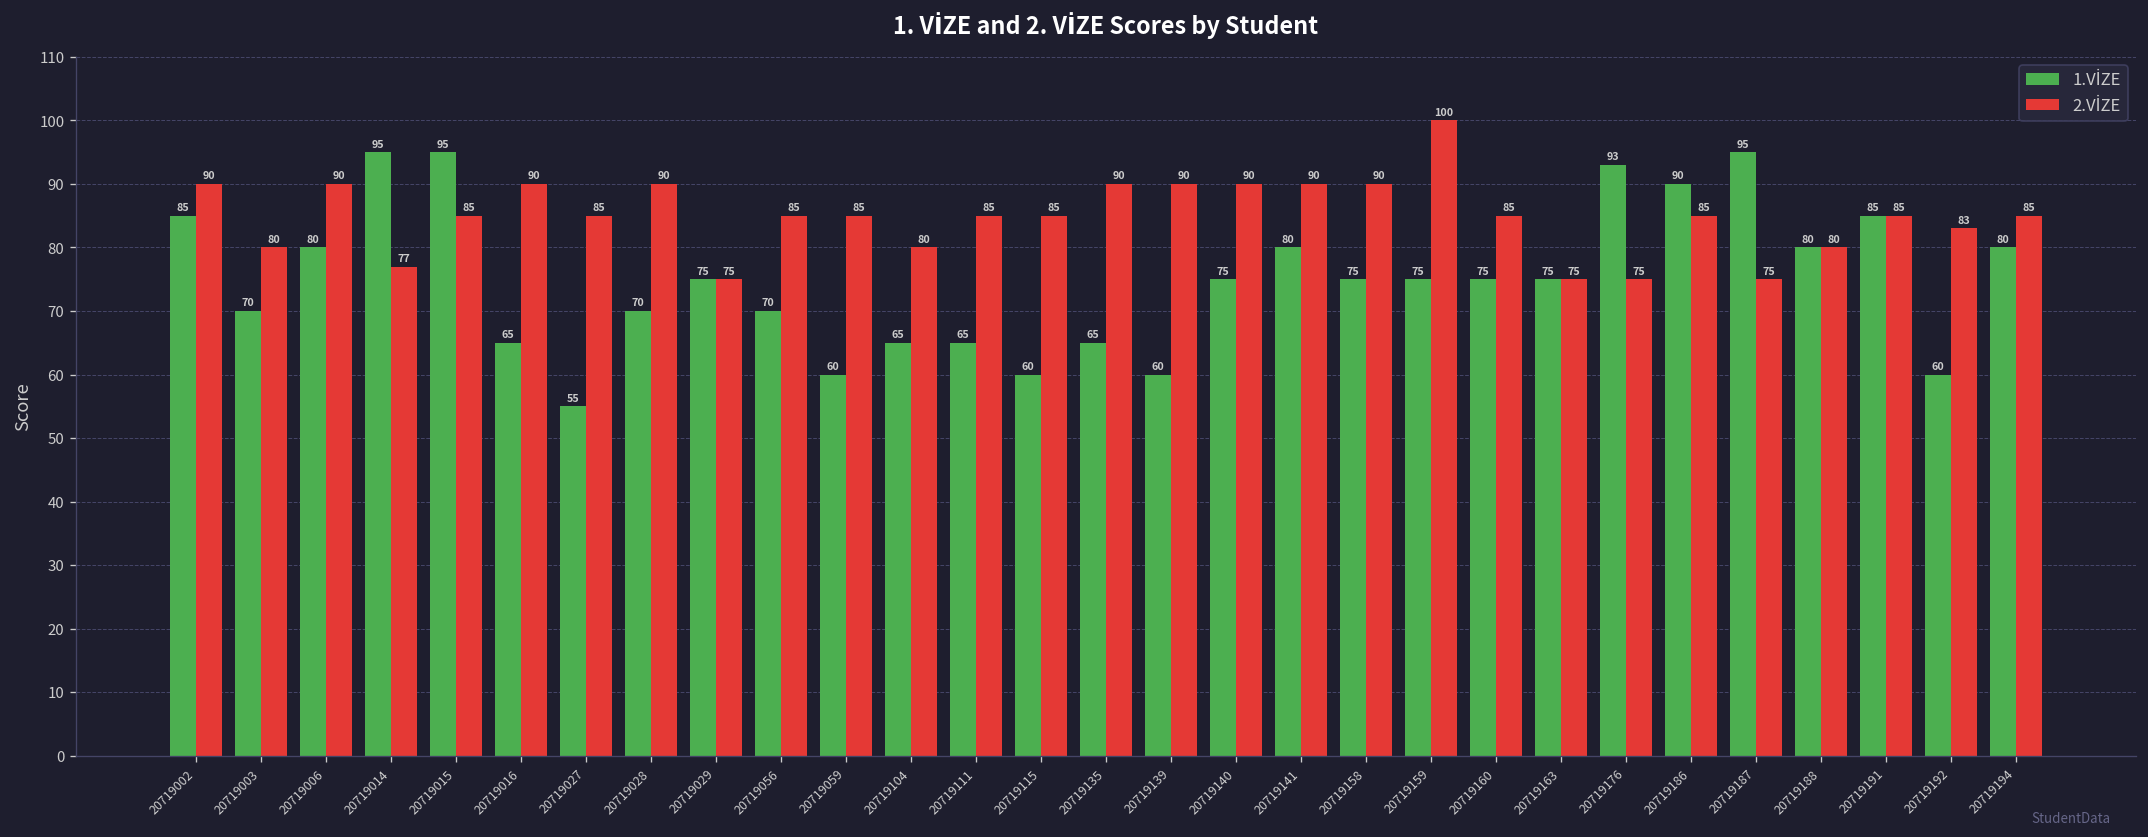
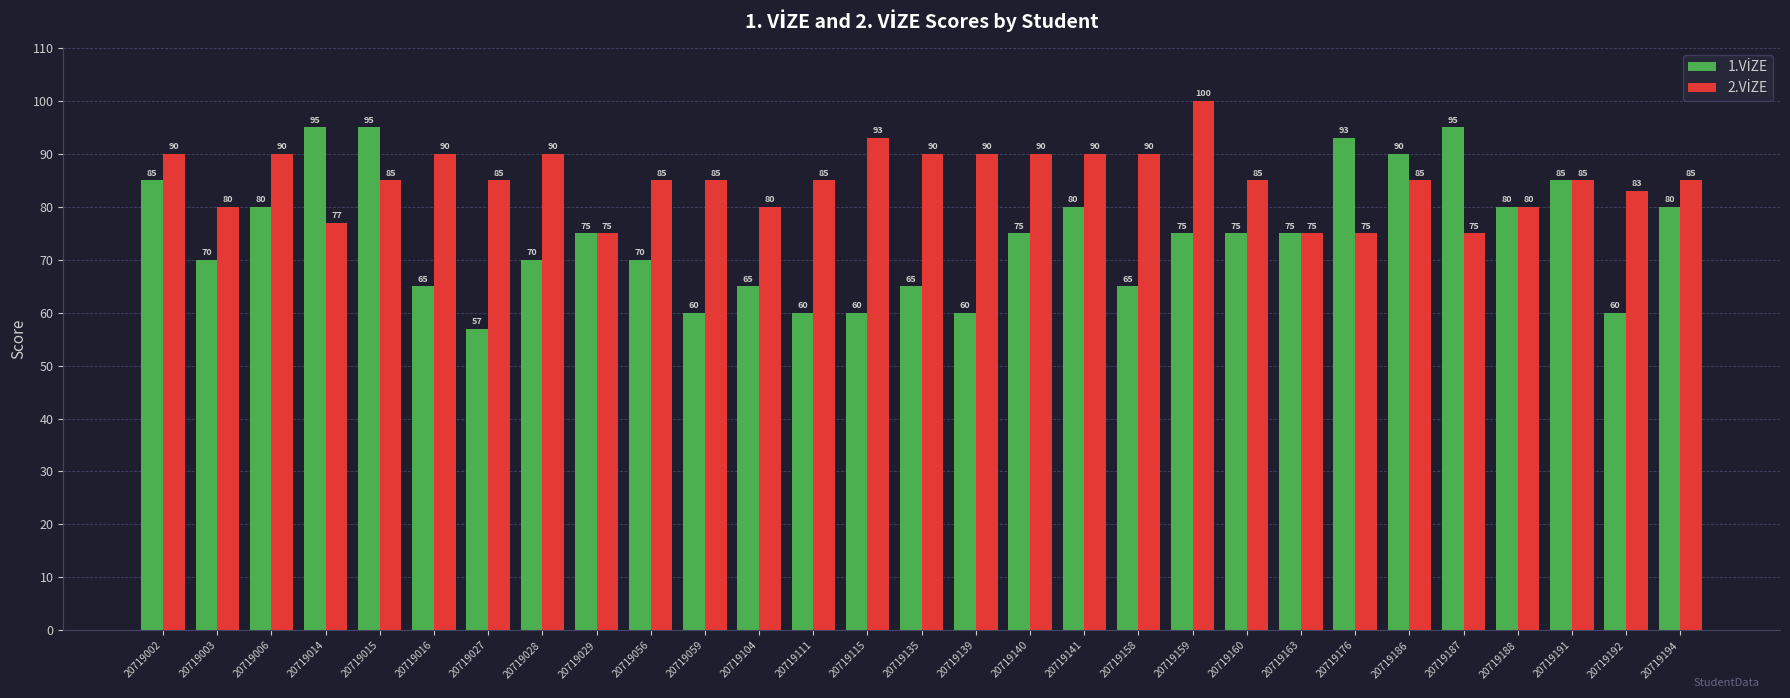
1.VİZE, 20719027: 55 -> 57
1.VİZE, 20719111: 65 -> 60
2.VİZE, 20719115: 85 -> 93
1.VİZE, 20719158: 75 -> 65
